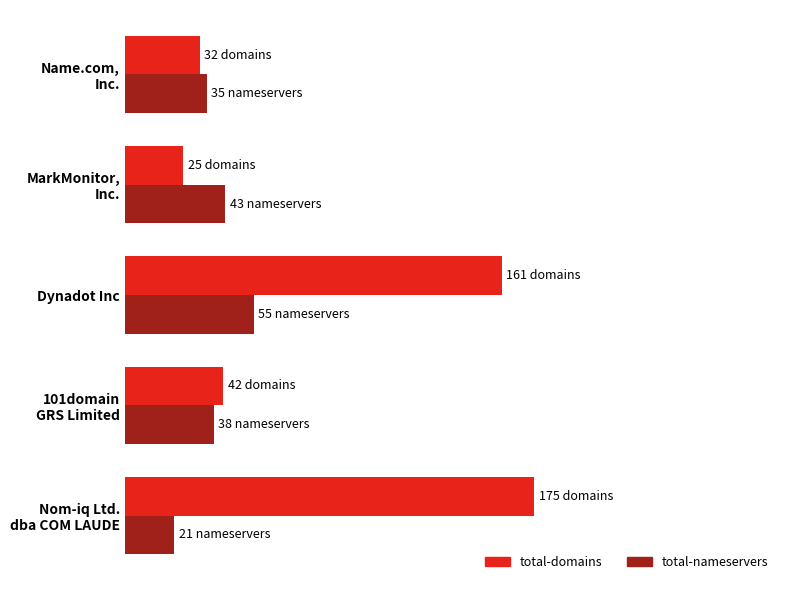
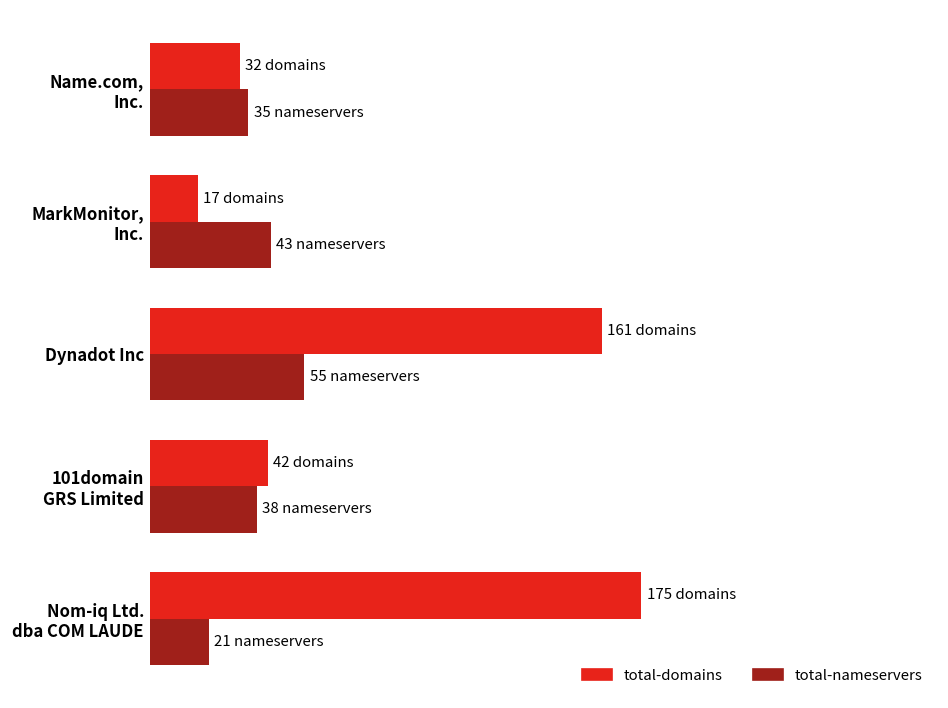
total-domains, MarkMonitor, Inc.: 25 -> 17
